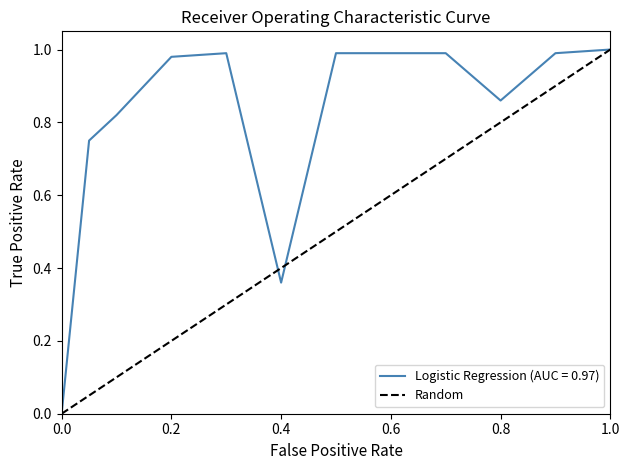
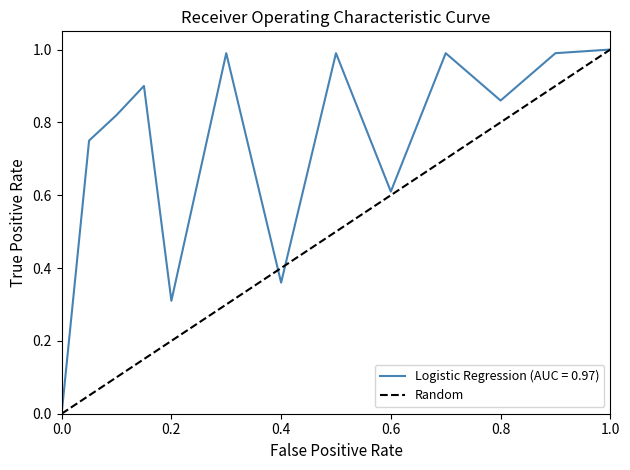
Logistic Regression (AUC = 0.97), 0.2: 0.98 -> 0.31
Logistic Regression (AUC = 0.97), 0.6: 0.99 -> 0.61
